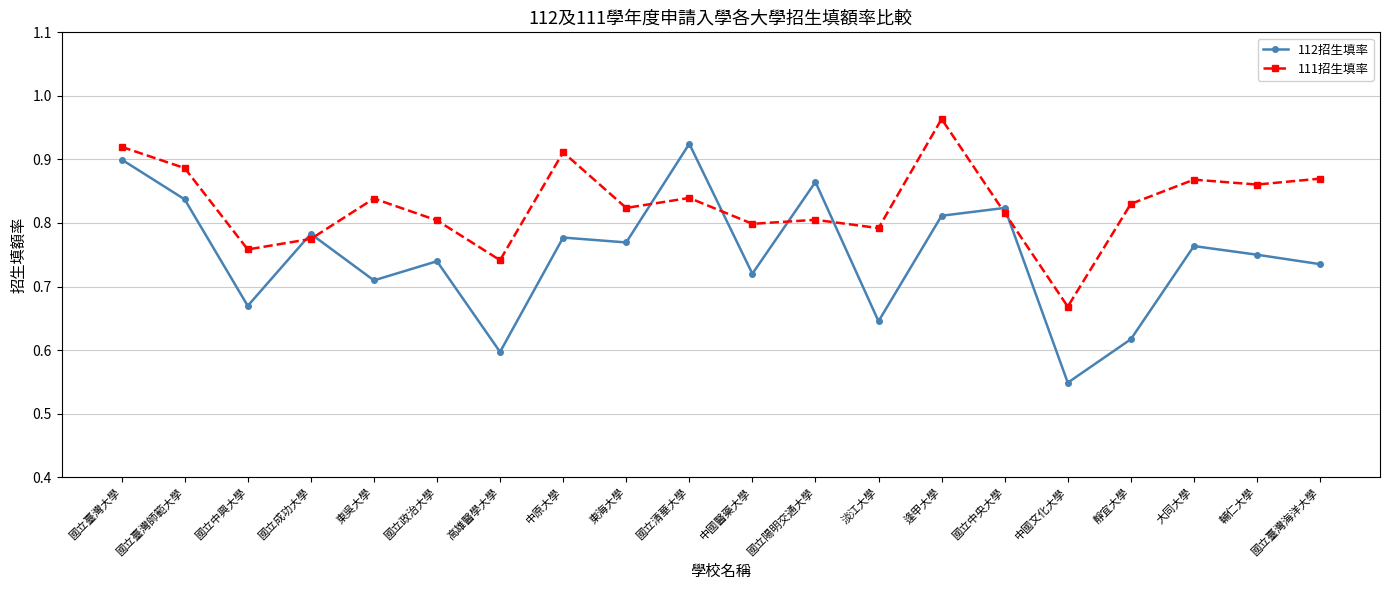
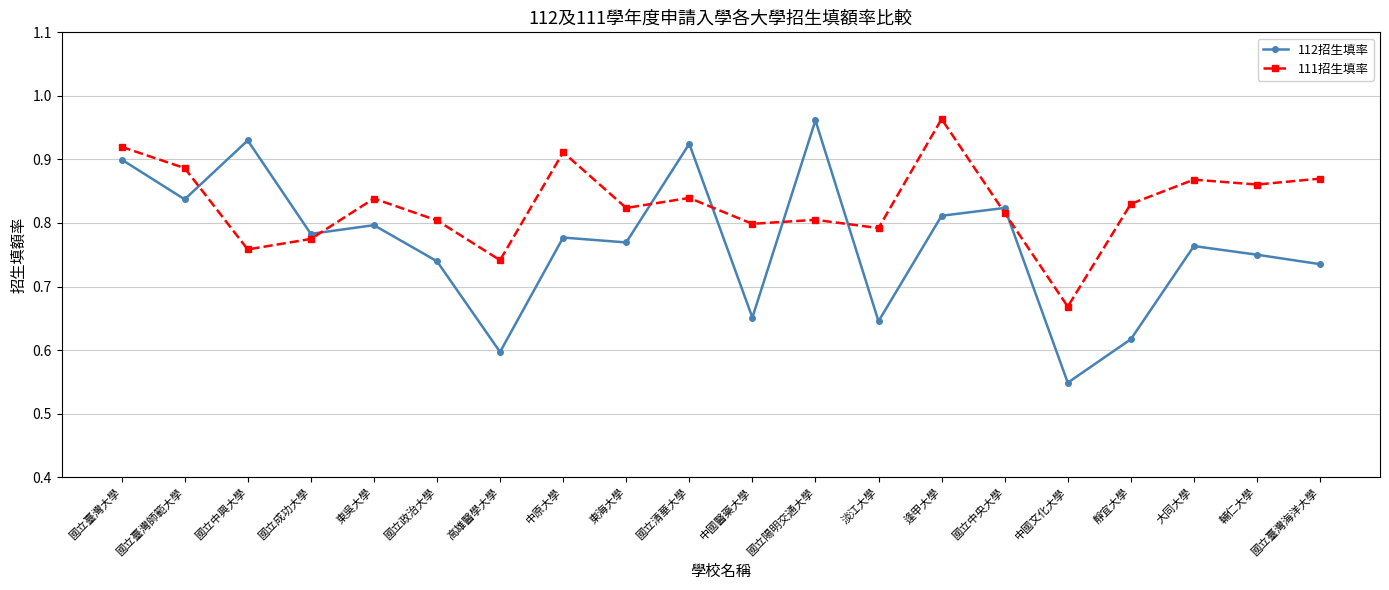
112招生填率, 國立中興大學: 0.67 -> 0.93
112招生填率, 東吳大學: 0.71 -> 0.80
112招生填率, 中國醫藥大學: 0.72 -> 0.65
112招生填率, 國立陽明交通大學: 0.86 -> 0.96
